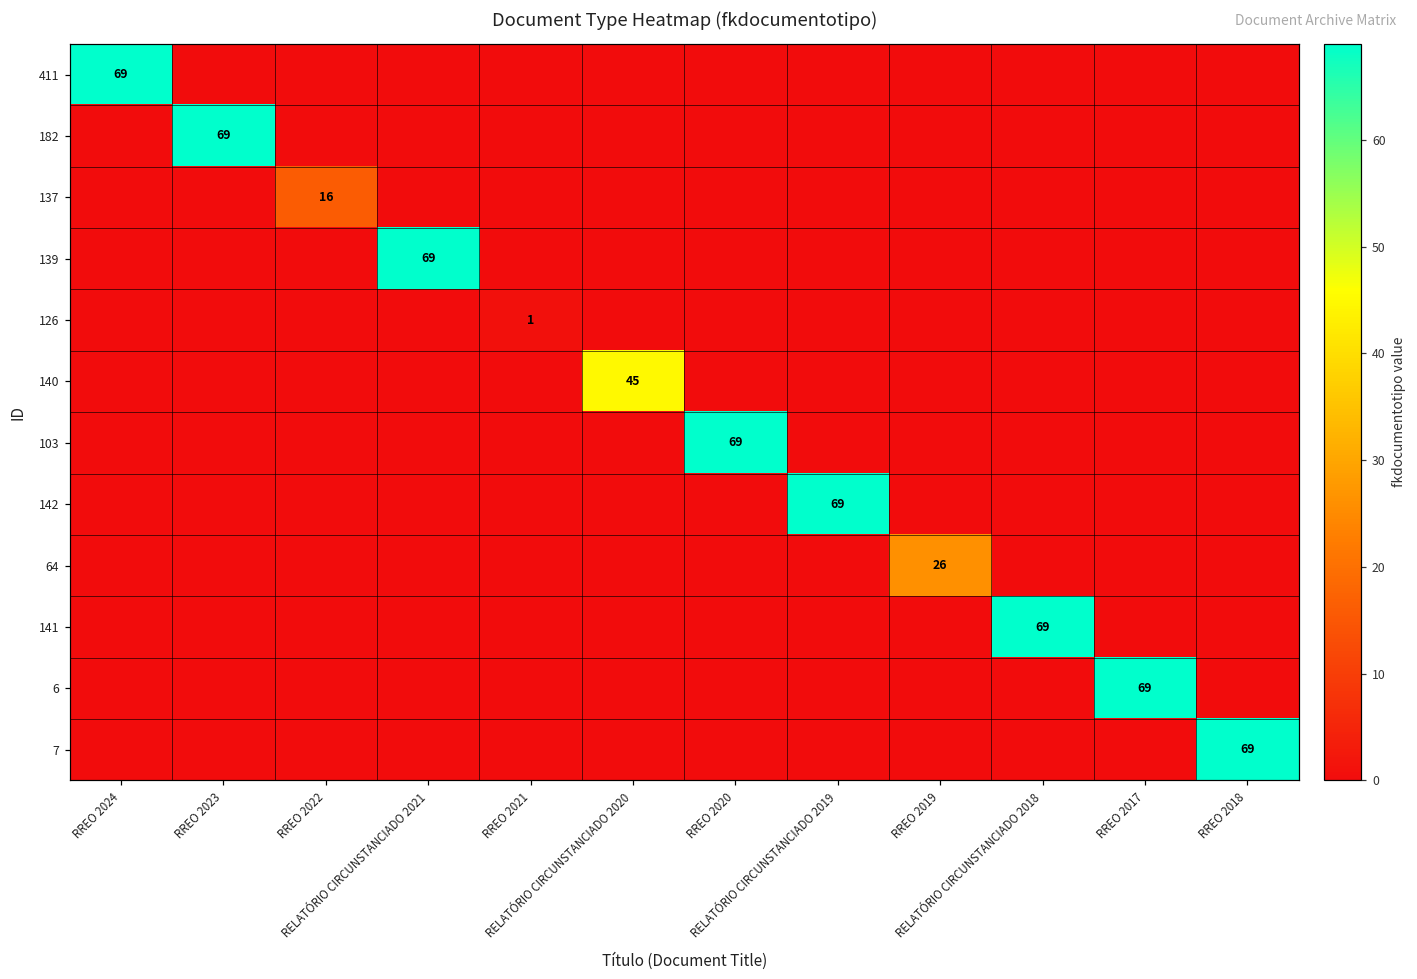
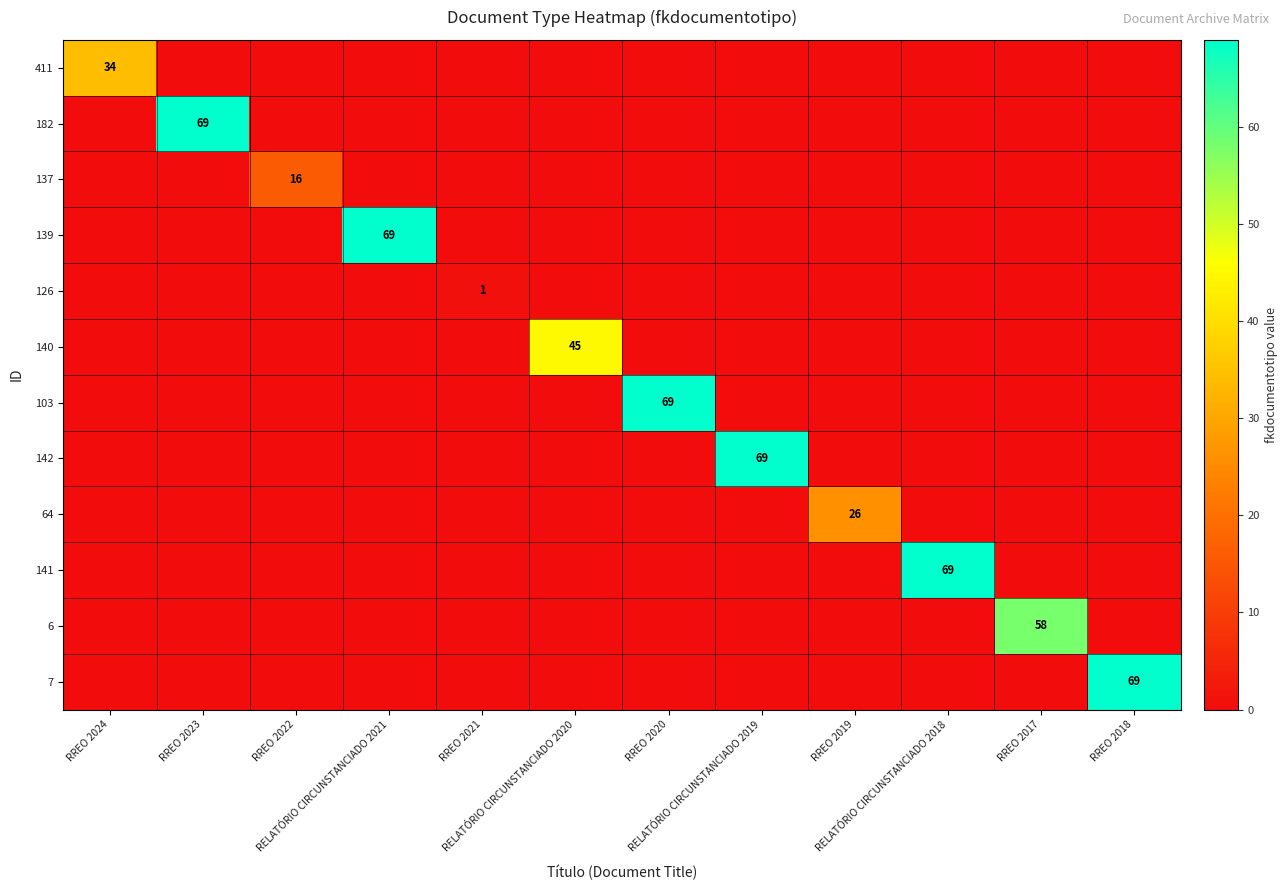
411, RREO 2024: 69 -> 34
6, RREO 2017: 69 -> 58
